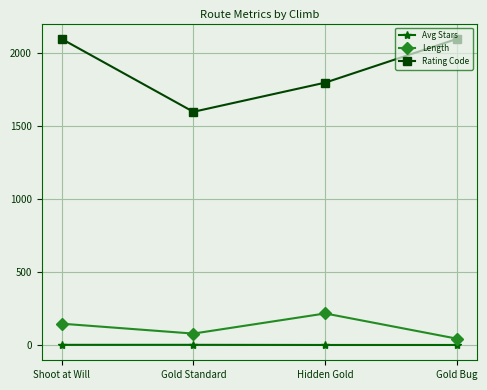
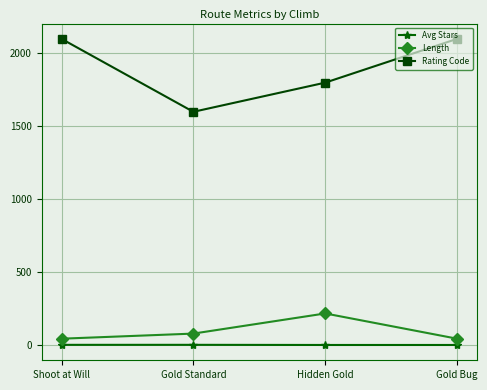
Length, Shoot at Will: 150 -> 50
